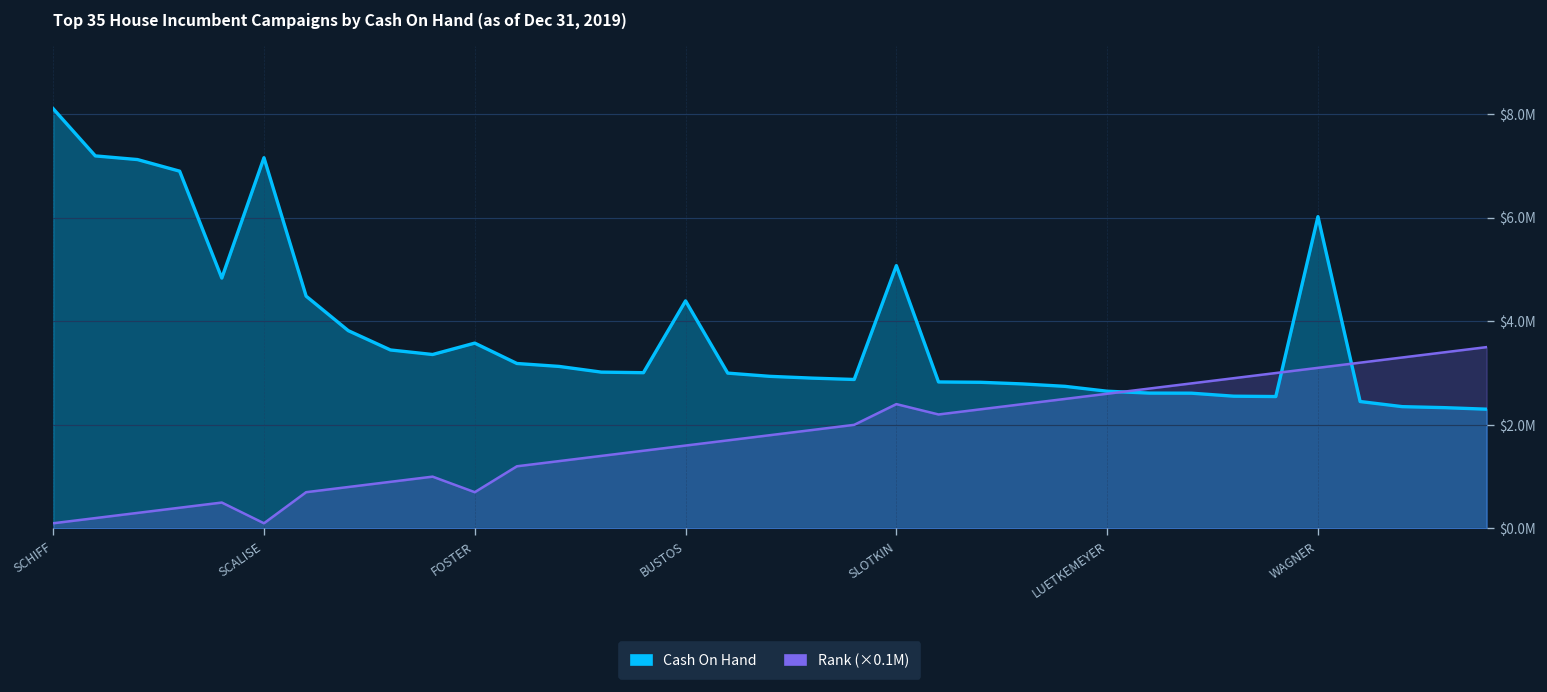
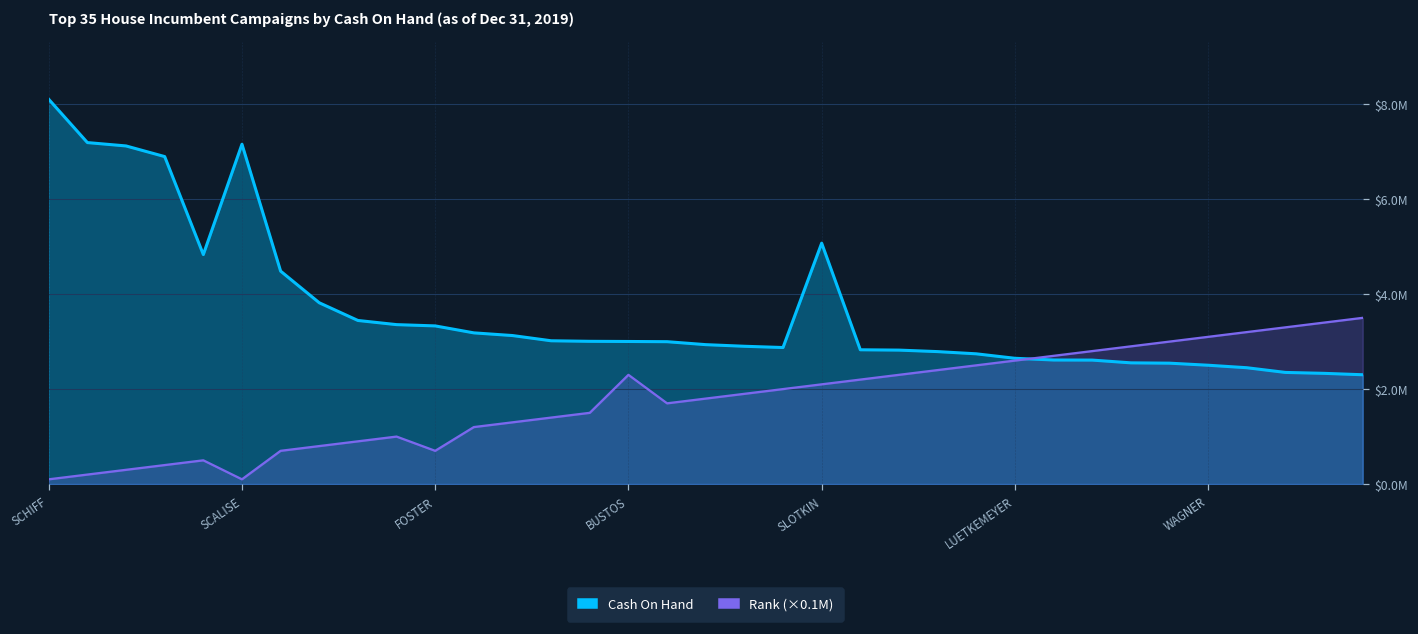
Cash On Hand, FOSTER: $3600000 -> $3300000
Cash On Hand, BUSTOS: $4400000 -> $3000000
Rank (×0.1M), BUSTOS: $1600000 -> $2300000
Rank (×0.1M), SLOTKIN: $2400000 -> $2100000
Cash On Hand, WAGNER: $6000000 -> $2500000
